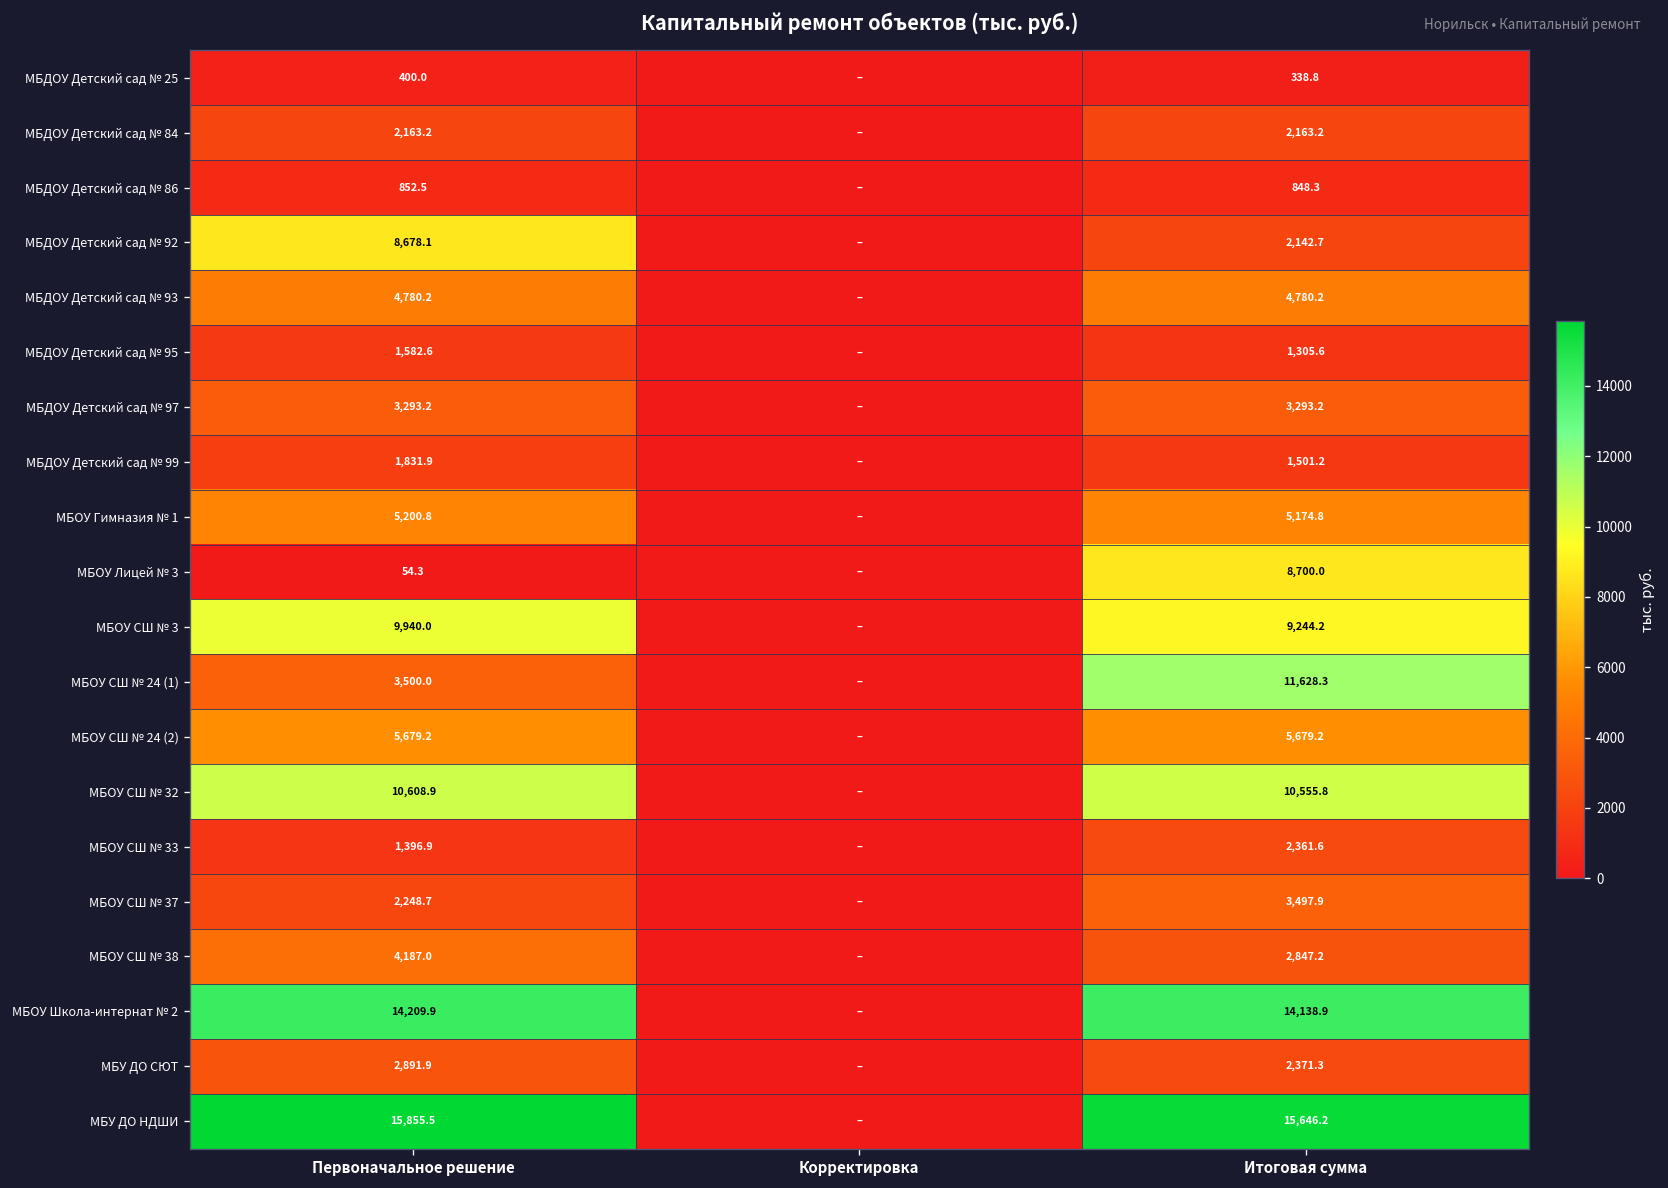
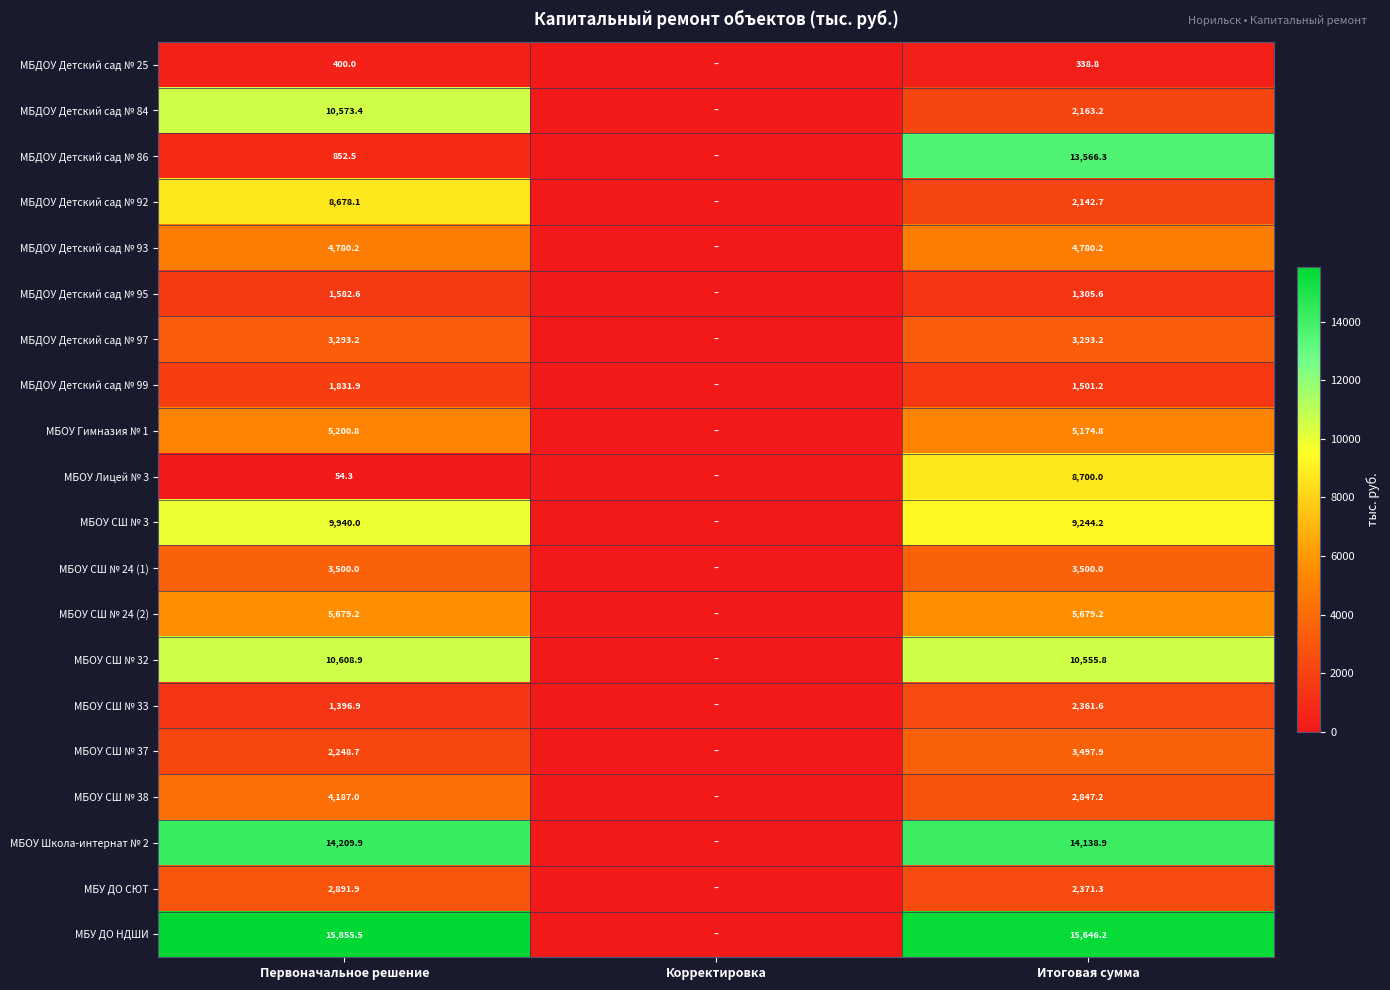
МБДОУ Детский сад № 84, Первоначальное решение: 2,163.2 -> 10,573.4
МБДОУ Детский сад № 86, Итоговая сумма: 848.3 -> 13,566.3
МБОУ СШ № 24 (1), Итоговая сумма: 11,628.3 -> 3,500.0
